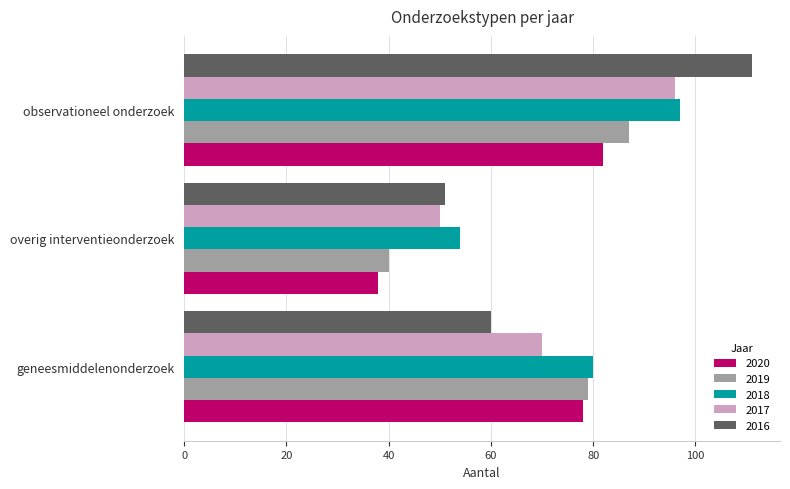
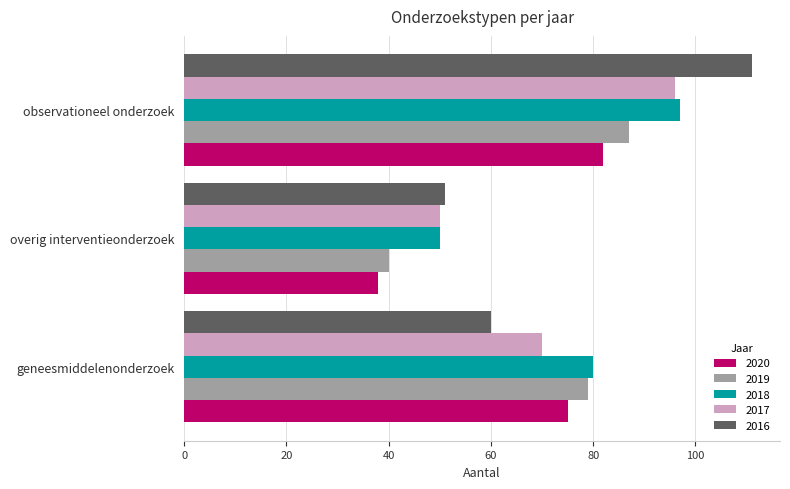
2018, overig interventieonderzoek: 54 -> 50
2020, geneesmiddelenonderzoek: 78 -> 75
